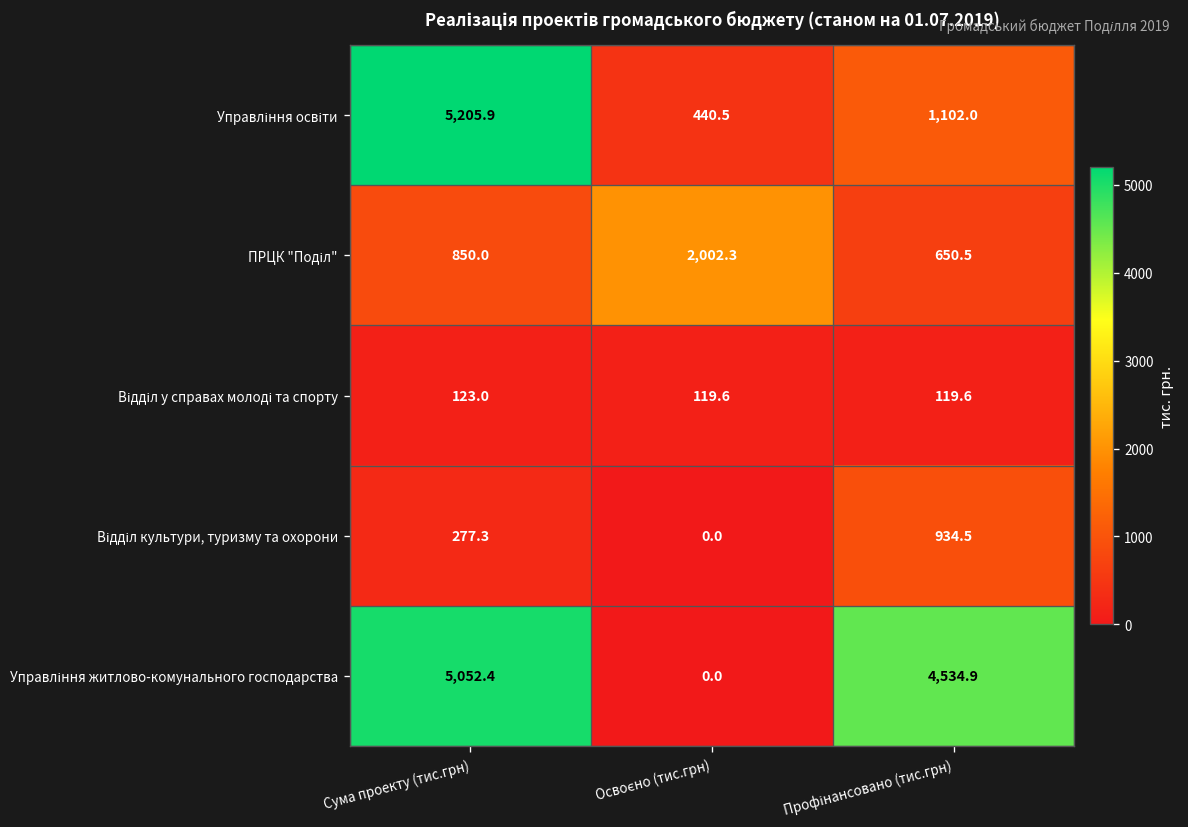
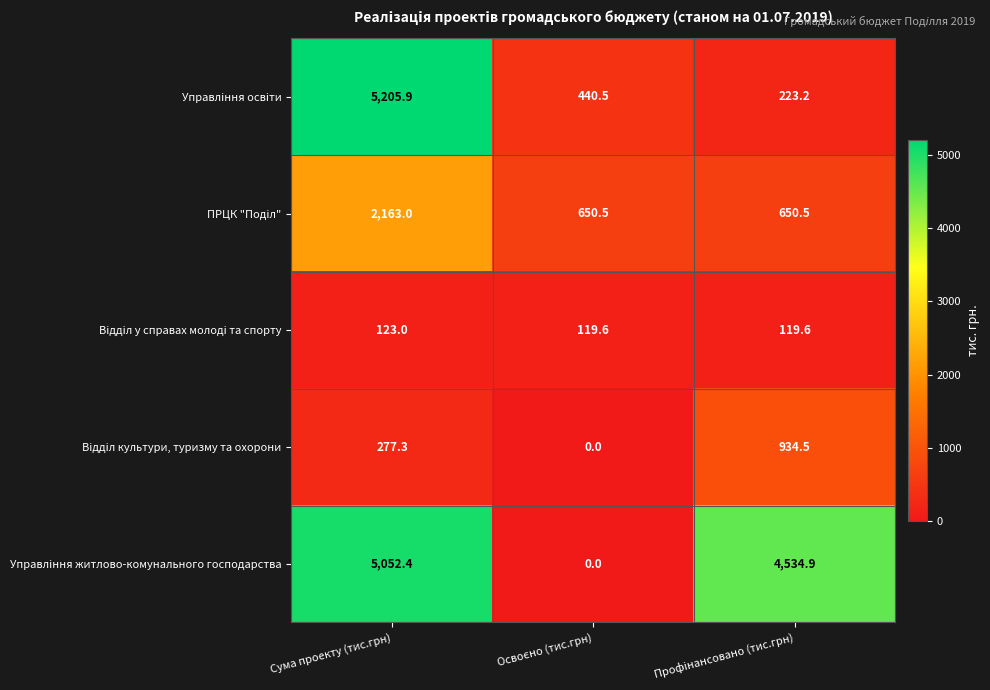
Управління освіти, Профінансовано (тис.грн): 1,102.0 -> 223.2
ПРЦК "Поділ", Сума проекту (тис.грн): 850.0 -> 2,163.0
ПРЦК "Поділ", Освоєно (тис.грн): 2,002.3 -> 650.5
